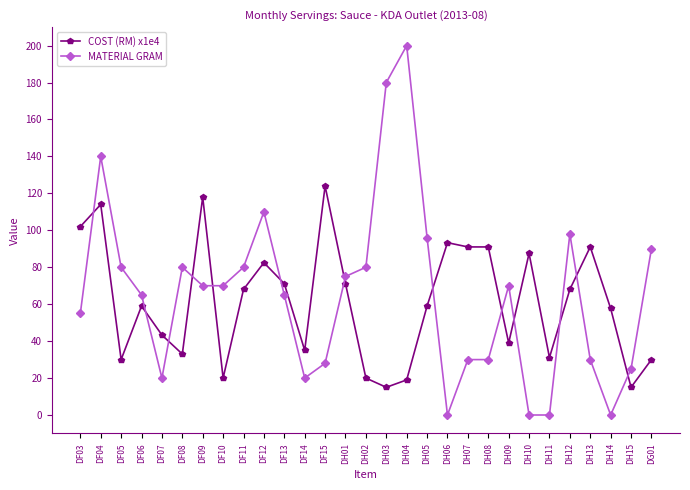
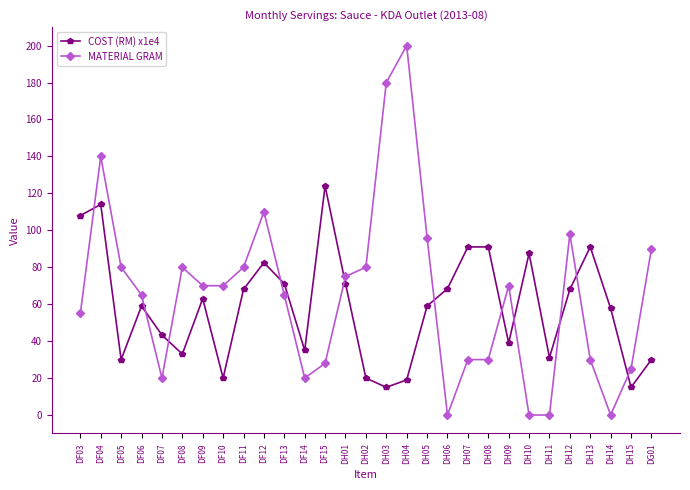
COST (RM) x1e4, DF03: 102 -> 108
COST (RM) x1e4, DF09: 118 -> 63
COST (RM) x1e4, DH06: 93 -> 68
